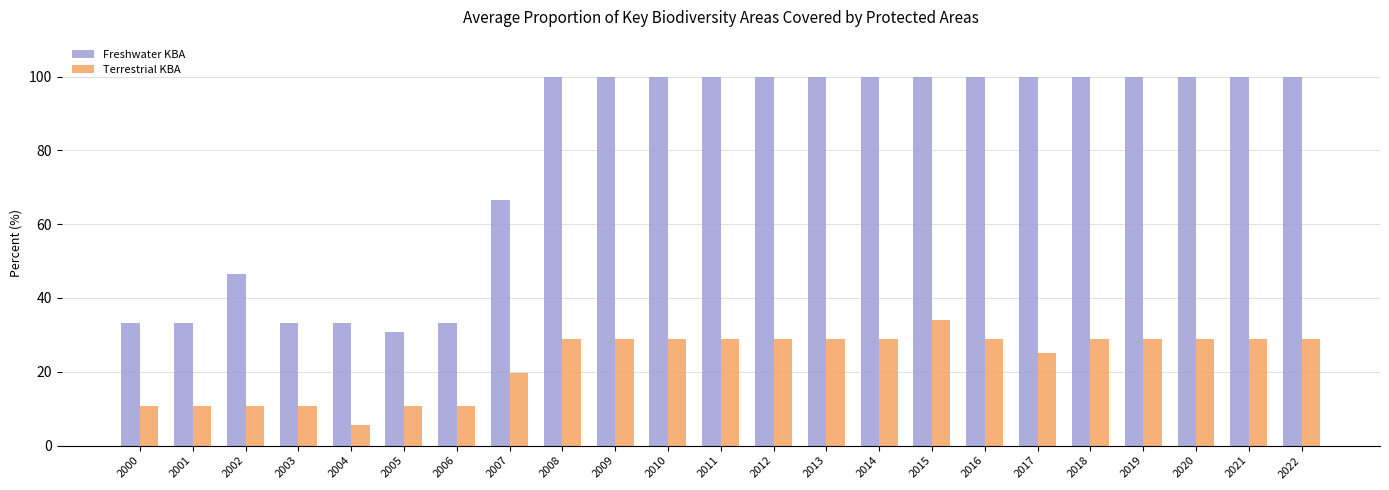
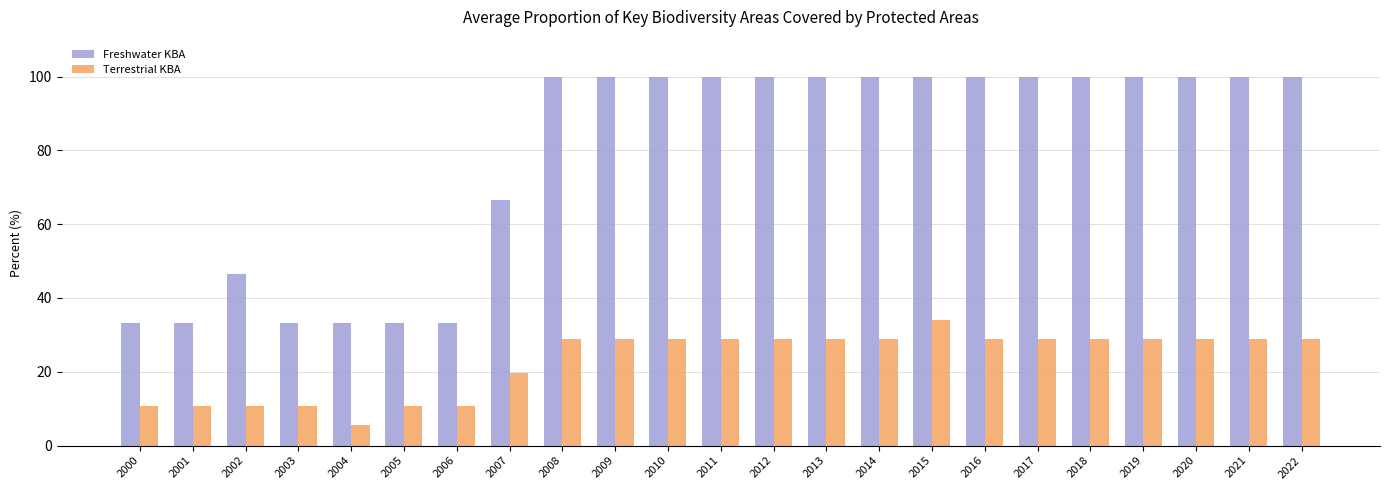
Freshwater KBA, 2005: 31 -> 33
Terrestrial KBA, 2017: 25 -> 29
